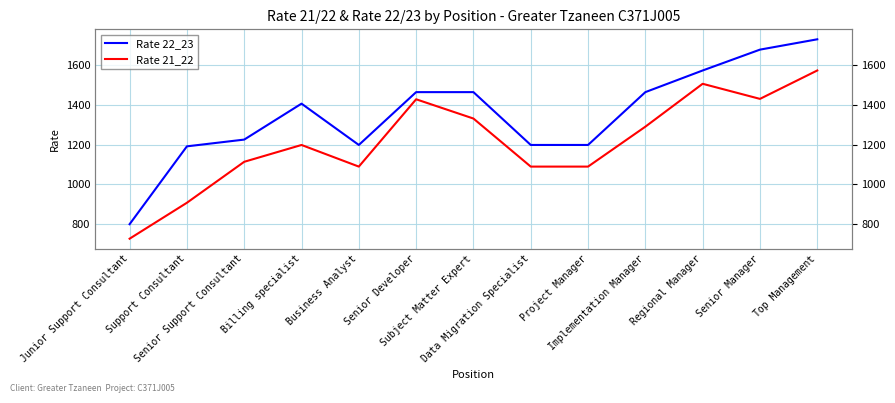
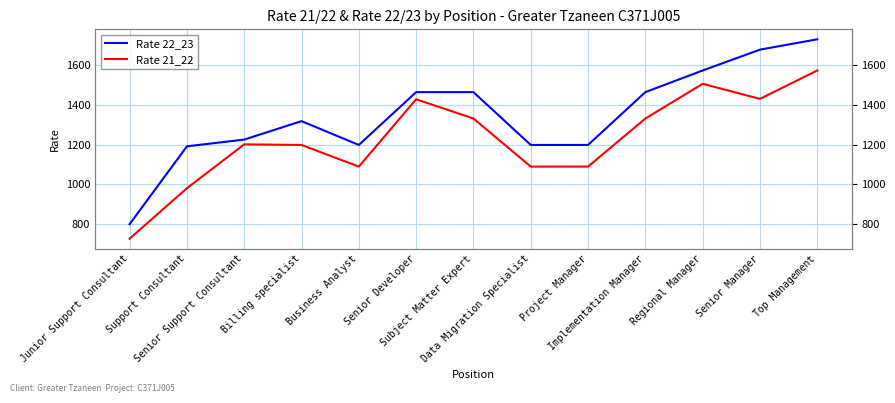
Rate 21_22, Support Consultant: 910 -> 980
Rate 21_22, Senior Support Consultant: 1110 -> 1200
Rate 22_23, Billing specialist: 1410 -> 1320
Rate 21_22, Implementation Manager: 1290 -> 1330
